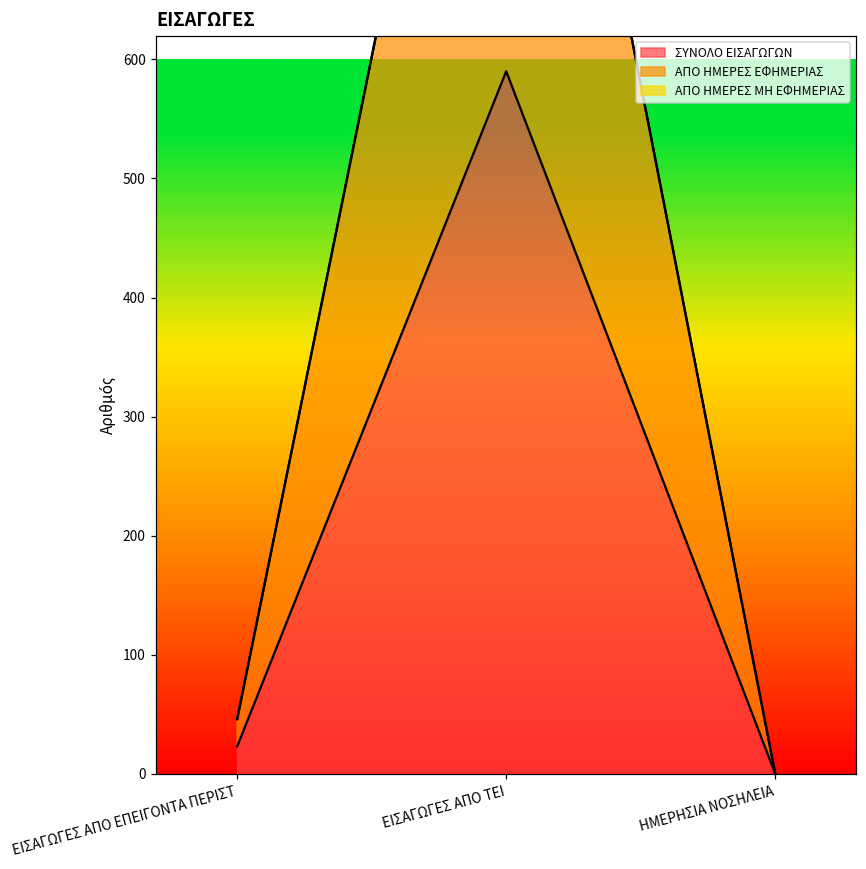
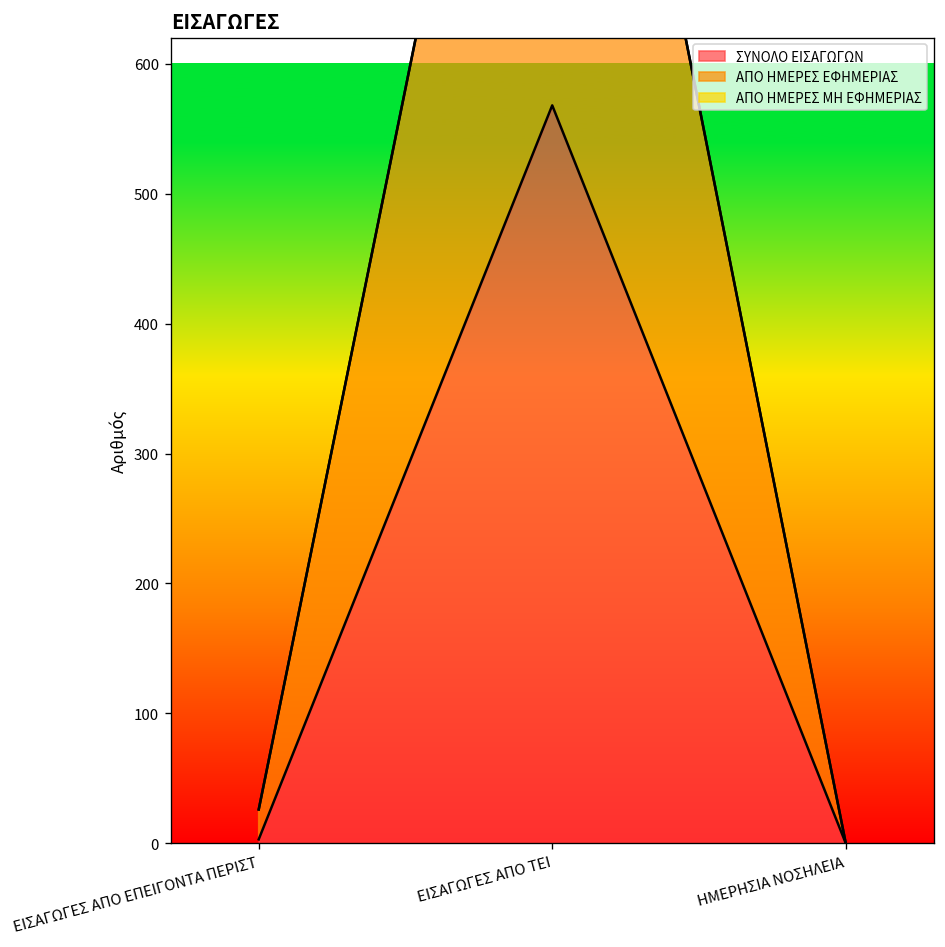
ΣΥΝΟΛΟ ΕΙΣΑΓΩΓΩΝ, ΕΙΣΑΓΩΓΕΣ ΑΠΟ ΕΠΕΙΓΟΝΤΑ ΠΕΡΙΣΤ: 23 -> 3
ΣΥΝΟΛΟ ΕΙΣΑΓΩΓΩΝ, ΕΙΣΑΓΩΓΕΣ ΑΠΟ ΤΕΙ: 590 -> 568
